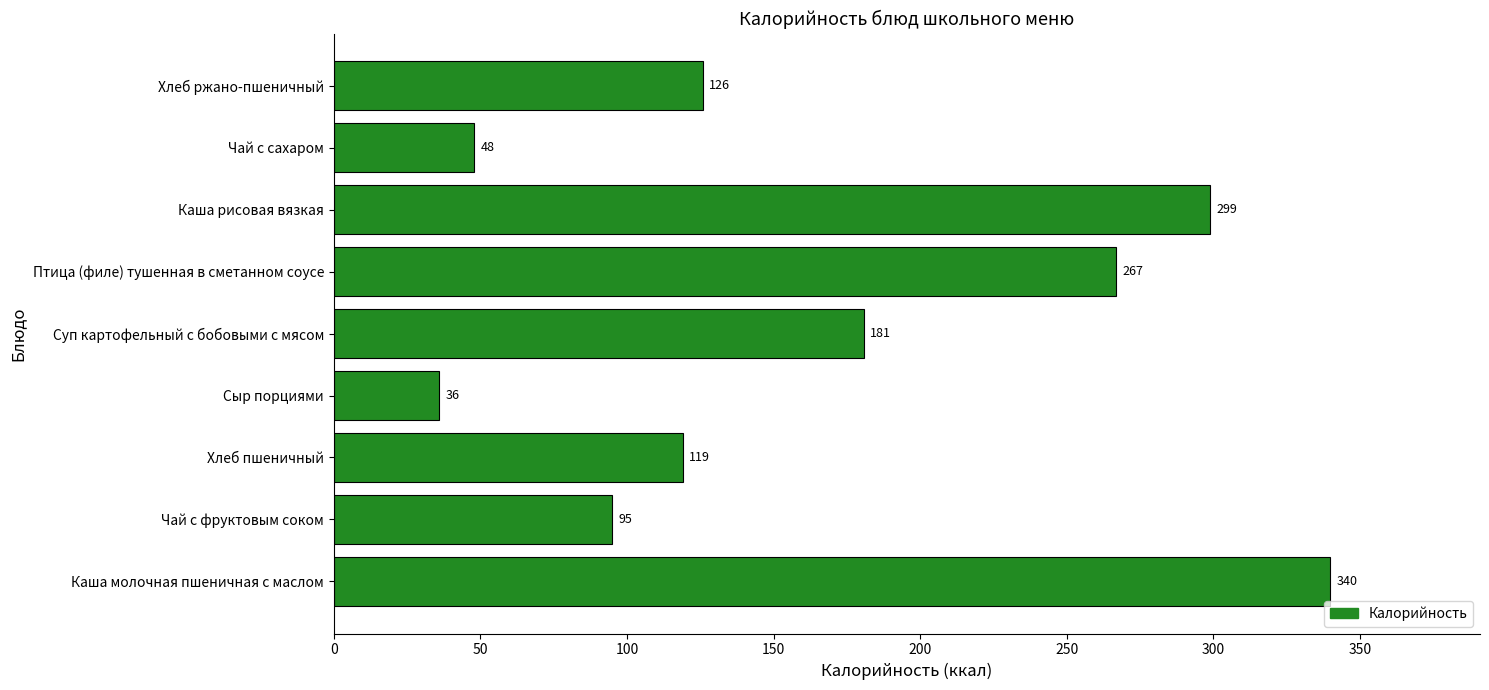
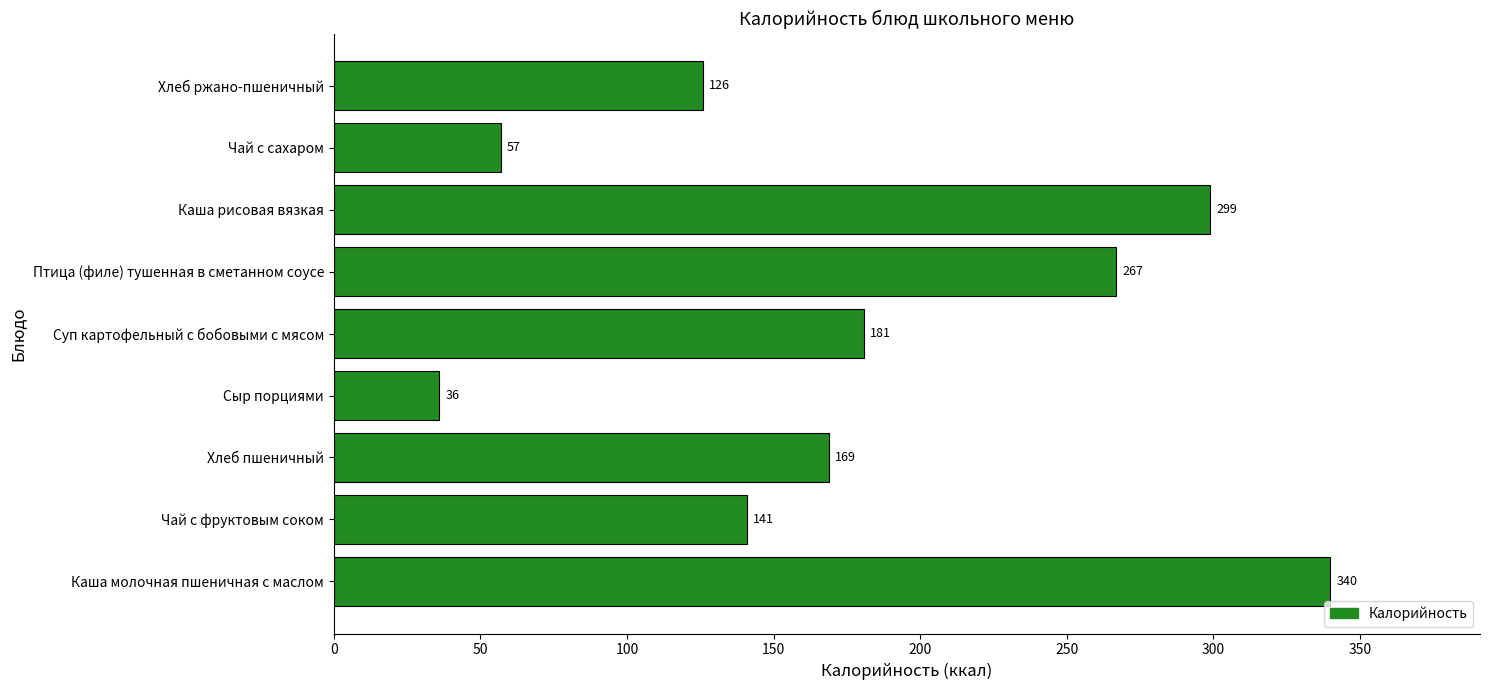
Чай с сахаром: 48 -> 57
Хлеб пшеничный: 119 -> 169
Чай с фруктовым соком: 95 -> 141
